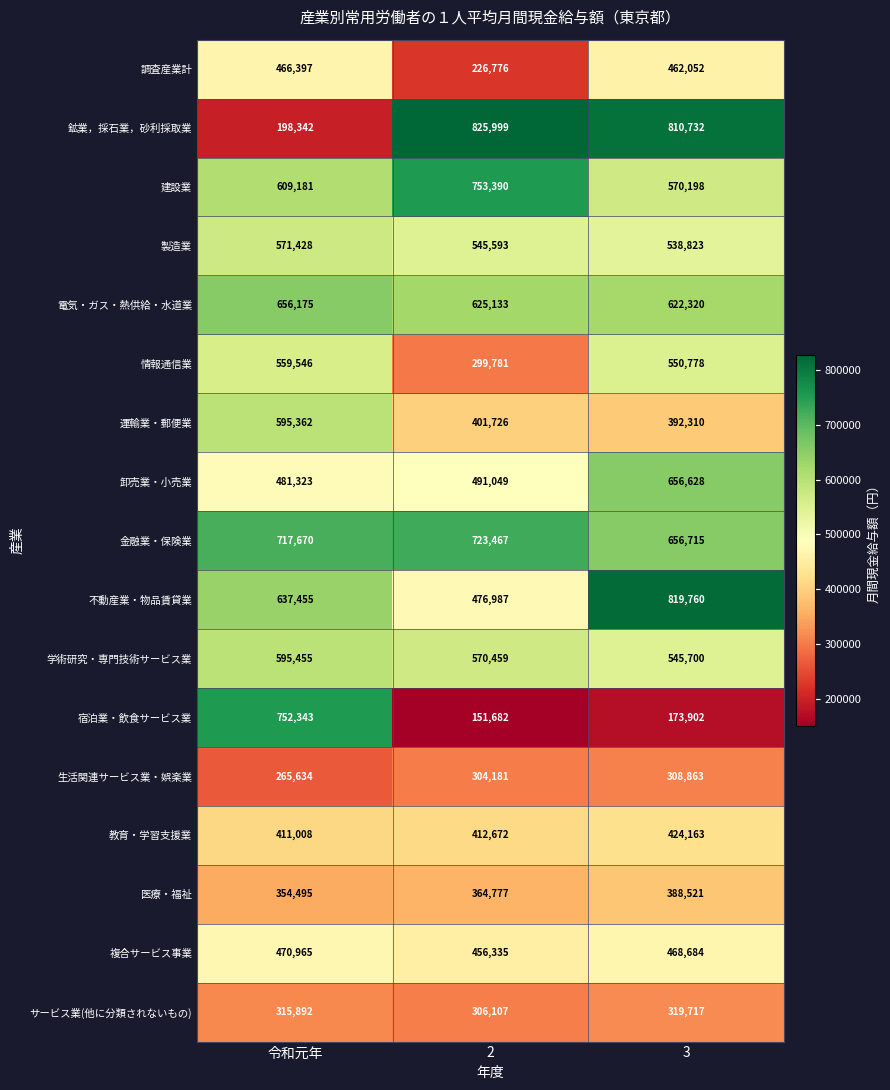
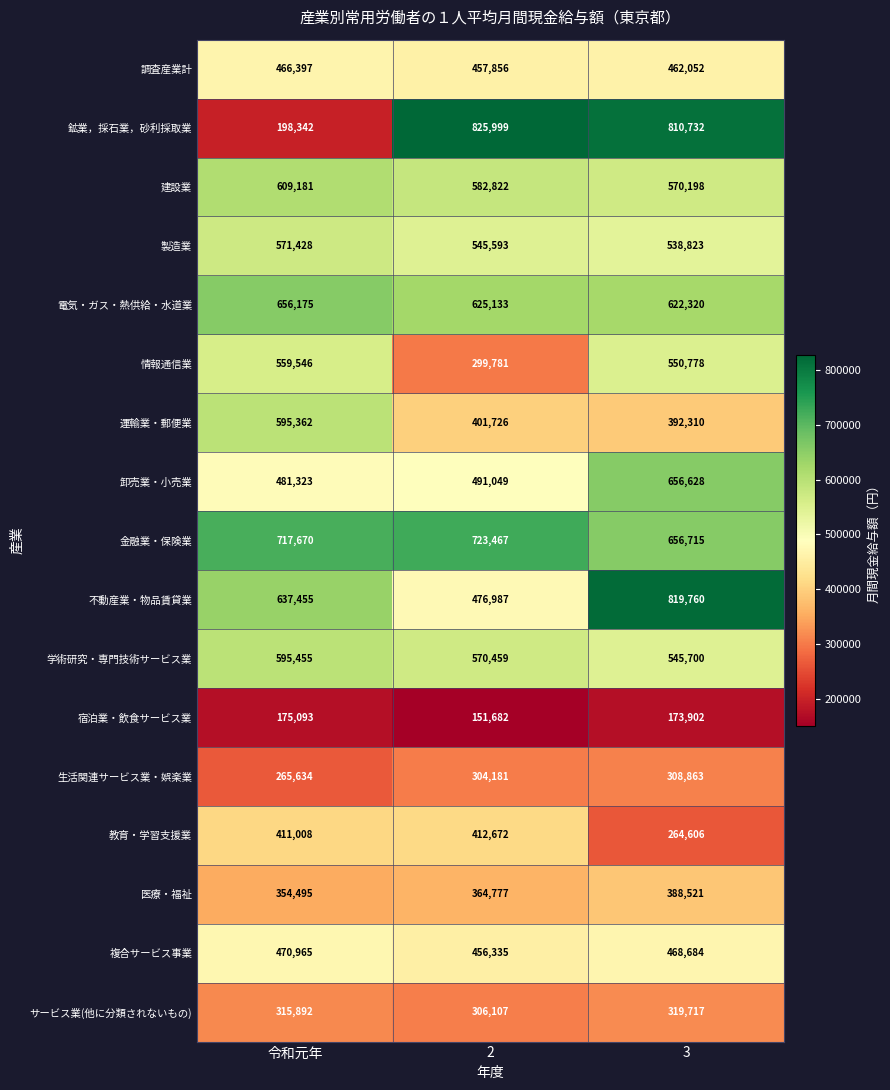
調査産業計, 2: 226,776 -> 457,856
建設業, 2: 753,390 -> 582,822
宿泊業・飲食サービス業, 令和元年: 752,343 -> 175,093
教育・学習支援業, 3: 424,163 -> 264,606
